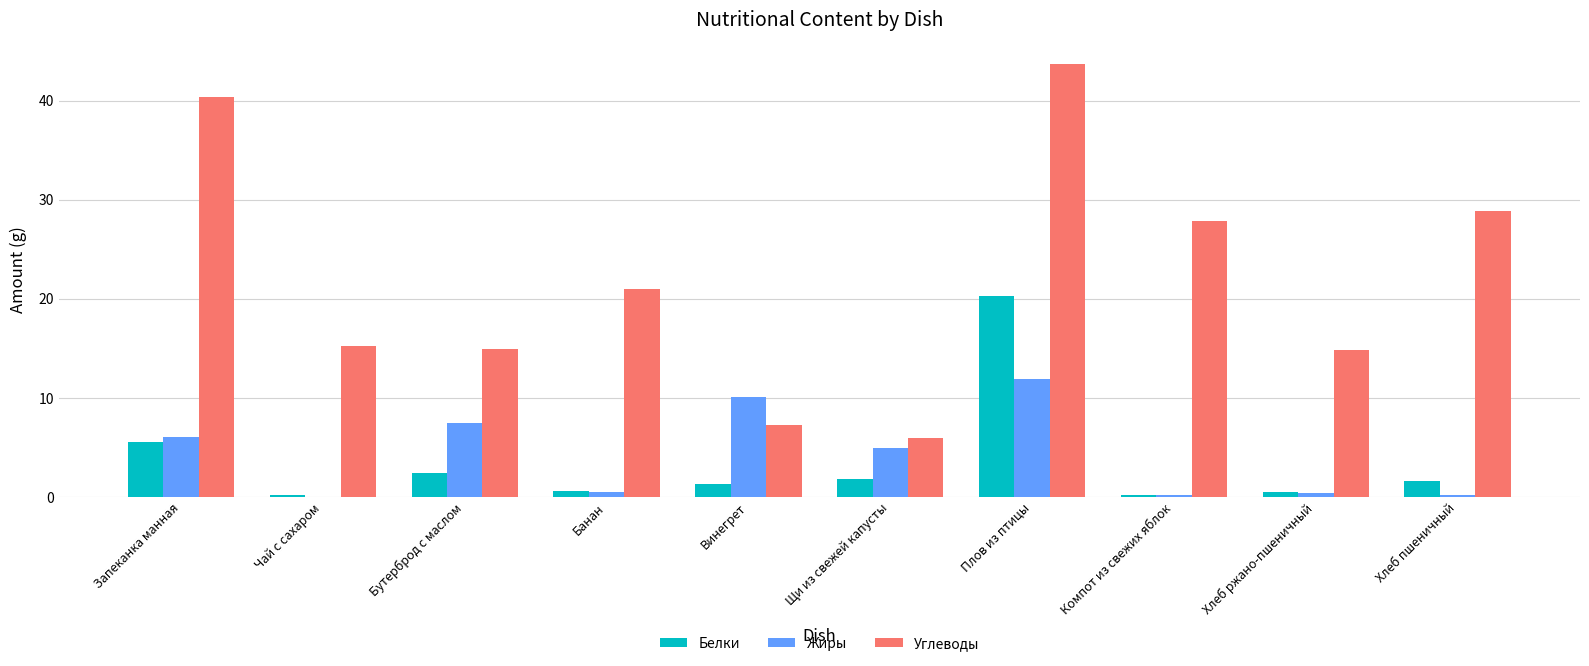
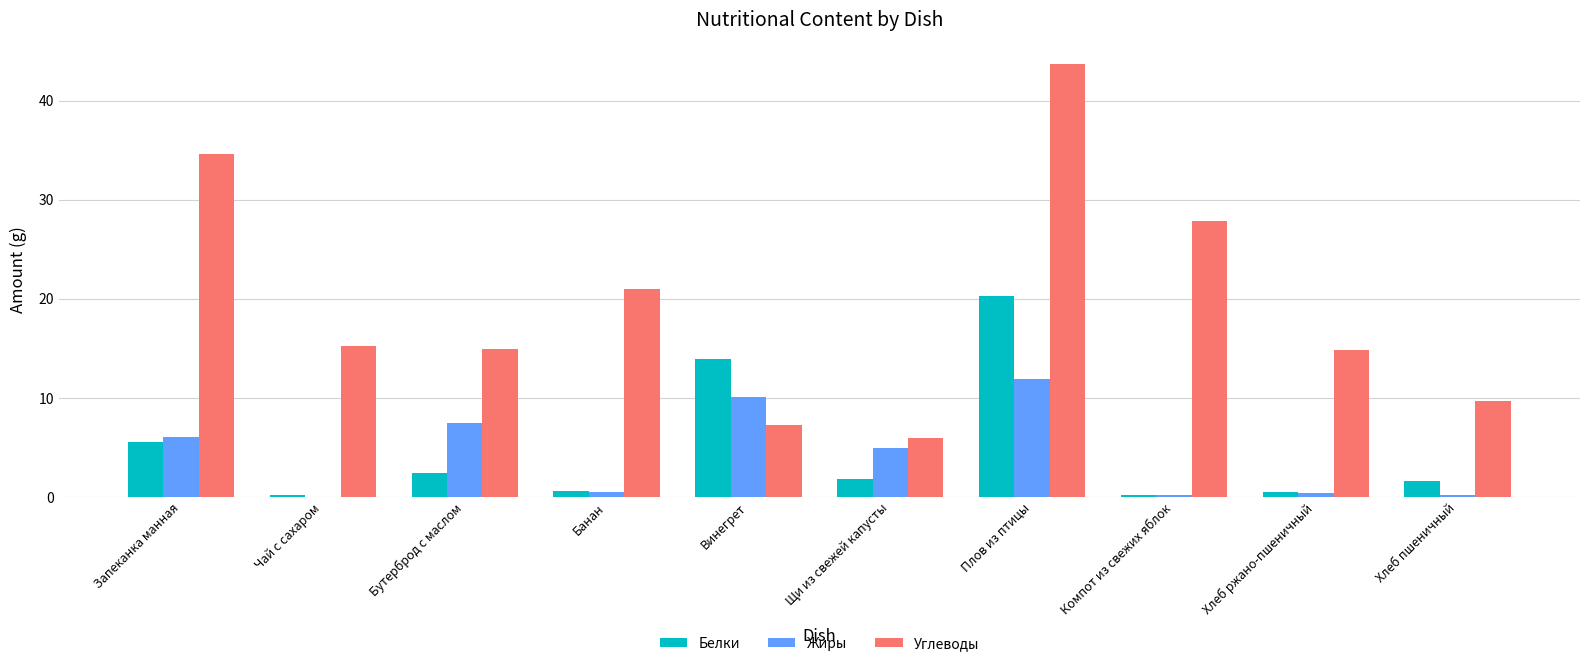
Углеводы, Запеканка манная: 40 -> 35
Белки, Винегрет: 1 -> 14
Углеводы, Хлеб пшеничный: 29 -> 10
